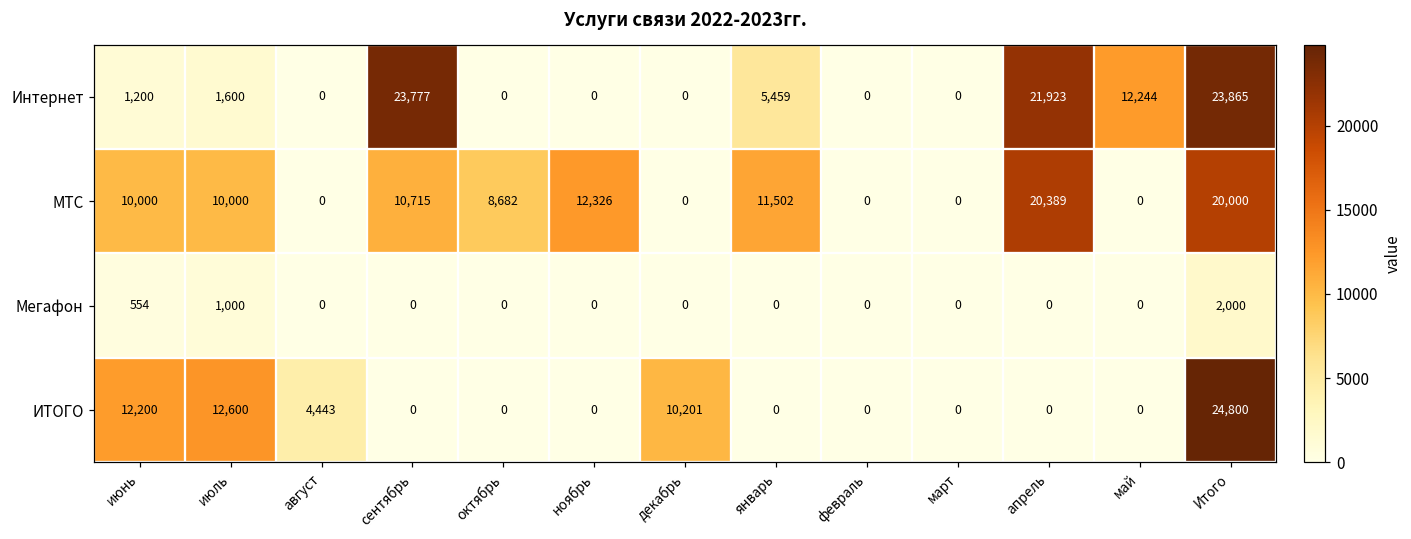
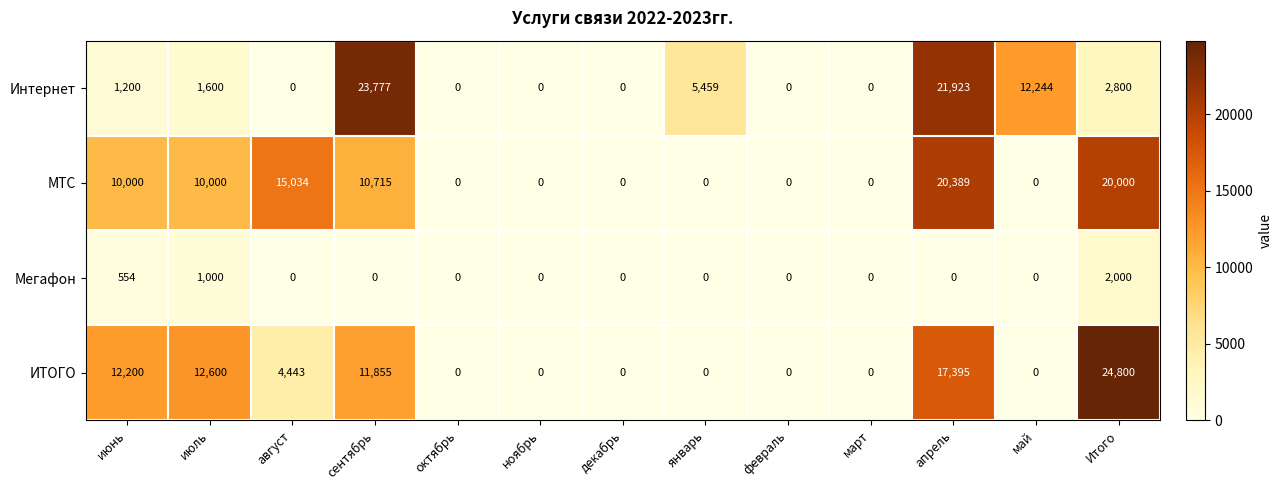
Интернет, Итого: 23,865 -> 2,800
МТС, август: 0 -> 15,034
МТС, октябрь: 8,682 -> 0
МТС, ноябрь: 12,326 -> 0
МТС, январь: 11,502 -> 0
ИТОГО, сентябрь: 0 -> 11,855
ИТОГО, декабрь: 10,201 -> 0
ИТОГО, апрель: 0 -> 17,395
